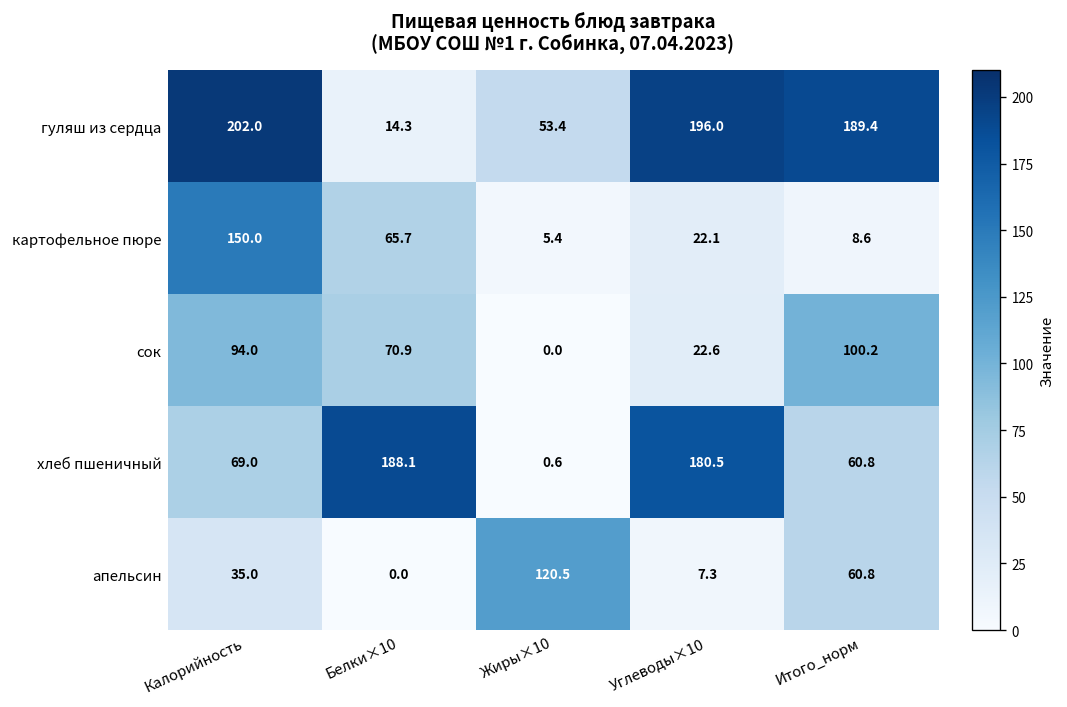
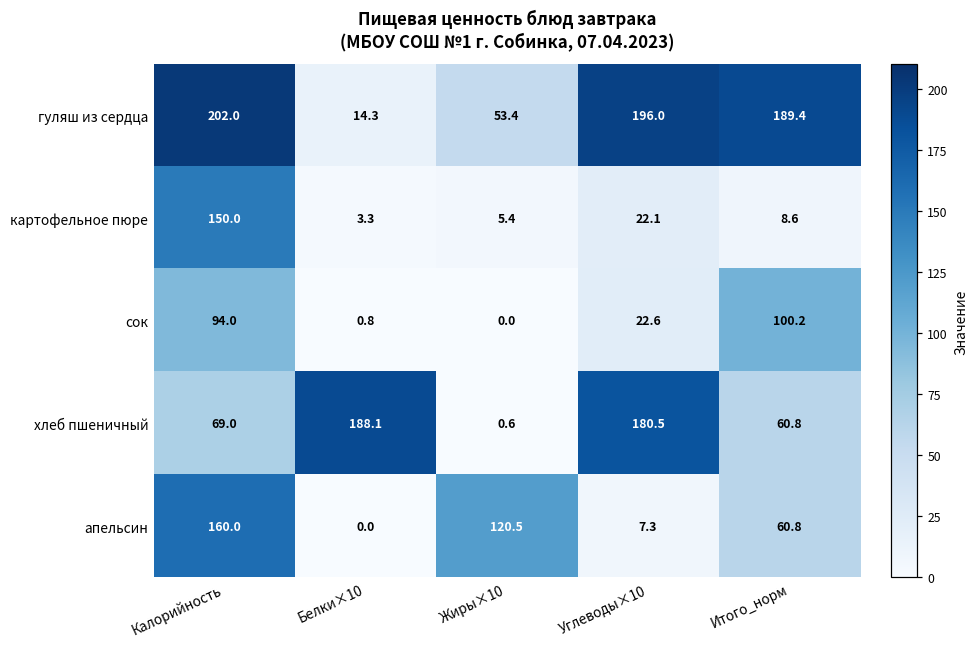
картофельное пюре, Белки×10: 65.7 -> 3.3
сок, Белки×10: 70.9 -> 0.8
апельсин, Калорийность: 35.0 -> 160.0
